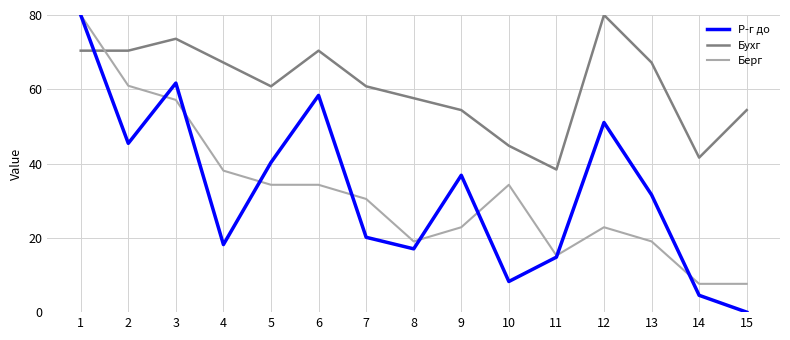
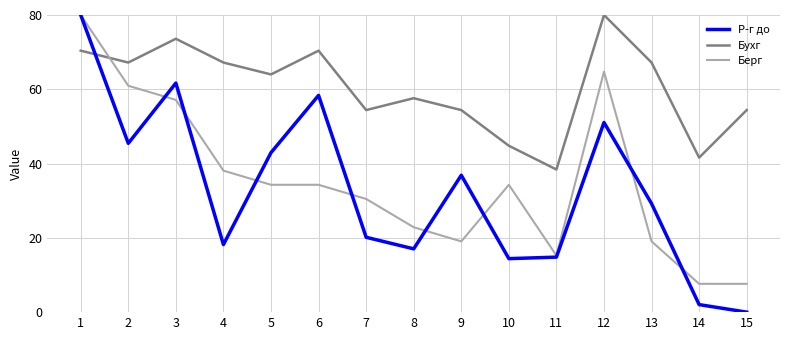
Бухг, 2: 70 -> 67
Р-г до, 5: 40 -> 43
Бухг, 5: 61 -> 64
Бухг, 7: 61 -> 54
Берг, 8: 19 -> 23
Берг, 9: 23 -> 19
Р-г до, 10: 8 -> 14
Берг, 12: 23 -> 65
Р-г до, 13: 32 -> 29
Р-г до, 14: 5 -> 2
